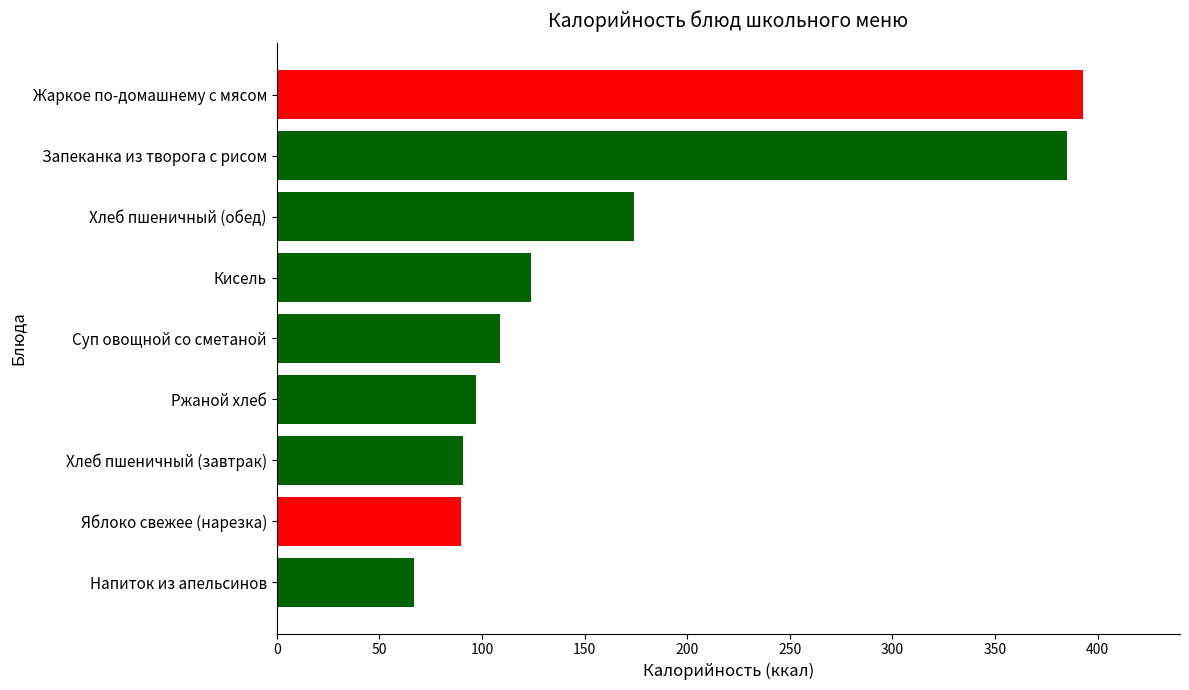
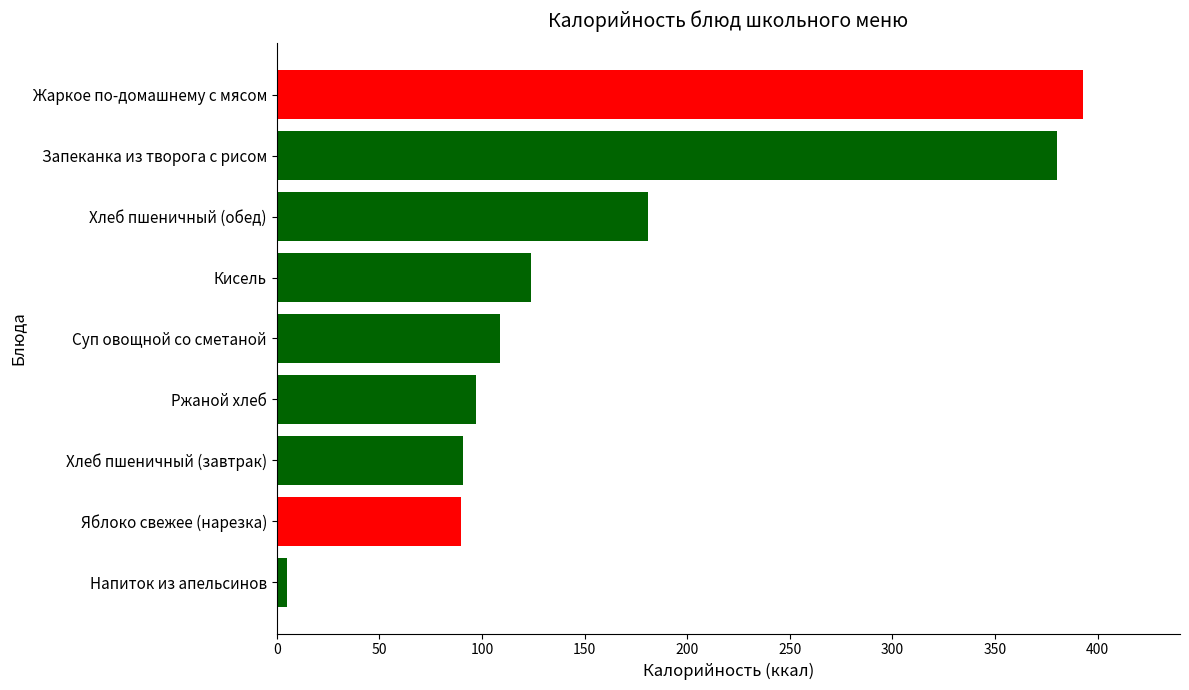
Запеканка из творога с рисом: 385 -> 380
Хлеб пшеничный (обед): 174 -> 181
Напиток из апельсинов: 67 -> 5
